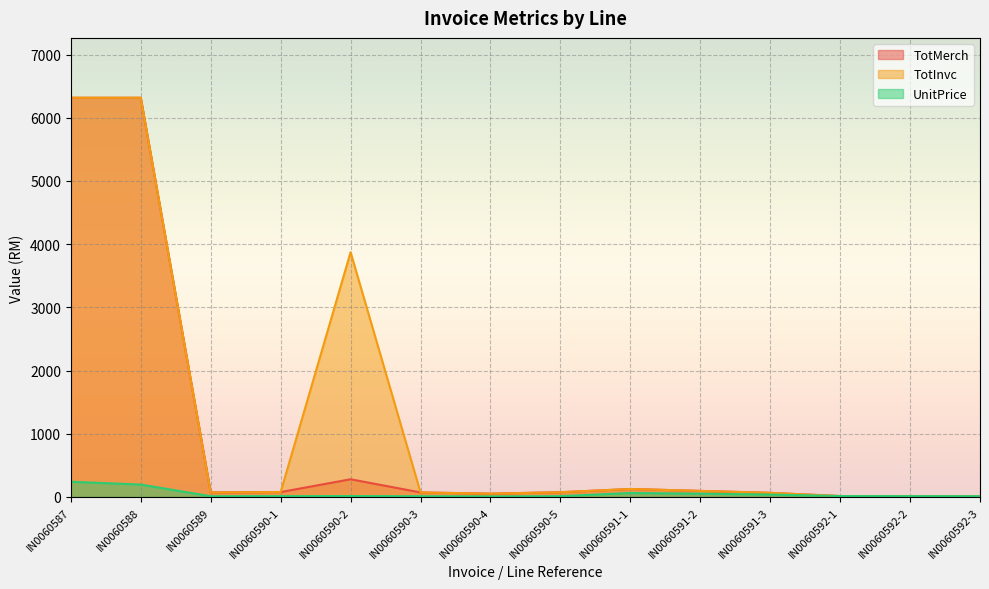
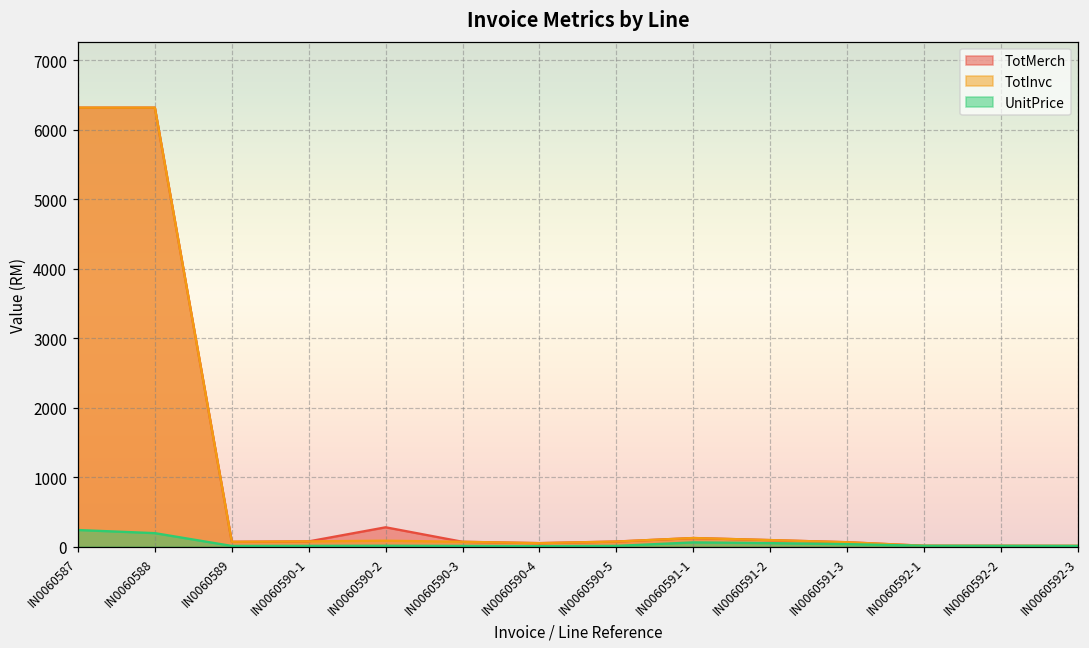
TotInvc, IN0060590-2: 3900 -> 100
